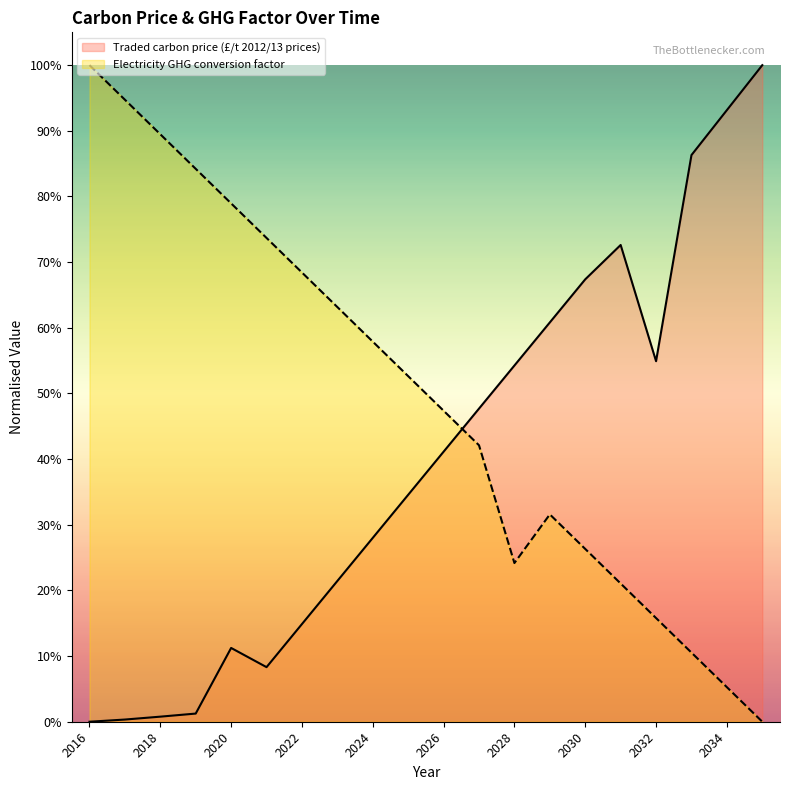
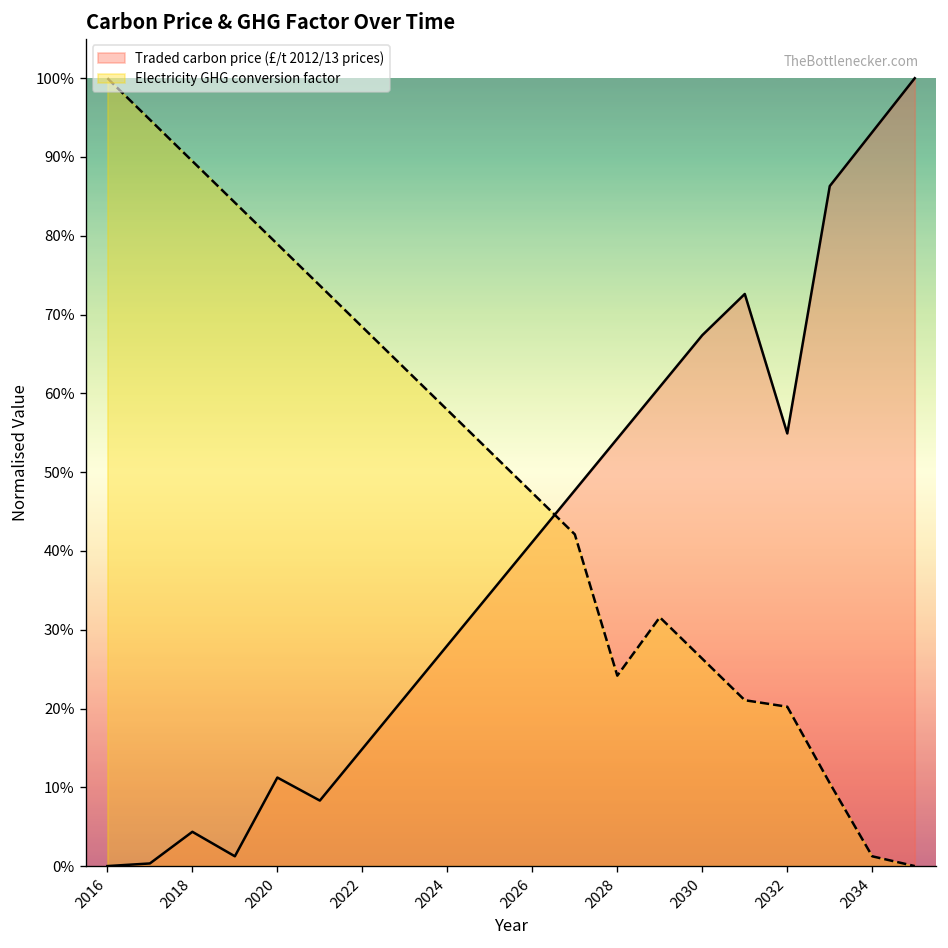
Traded carbon price (£/t 2012/13 prices), 2018: 1% -> 4%
Electricity GHG conversion factor, 2032: 16% -> 20%
Electricity GHG conversion factor, 2034: 5% -> 1%
